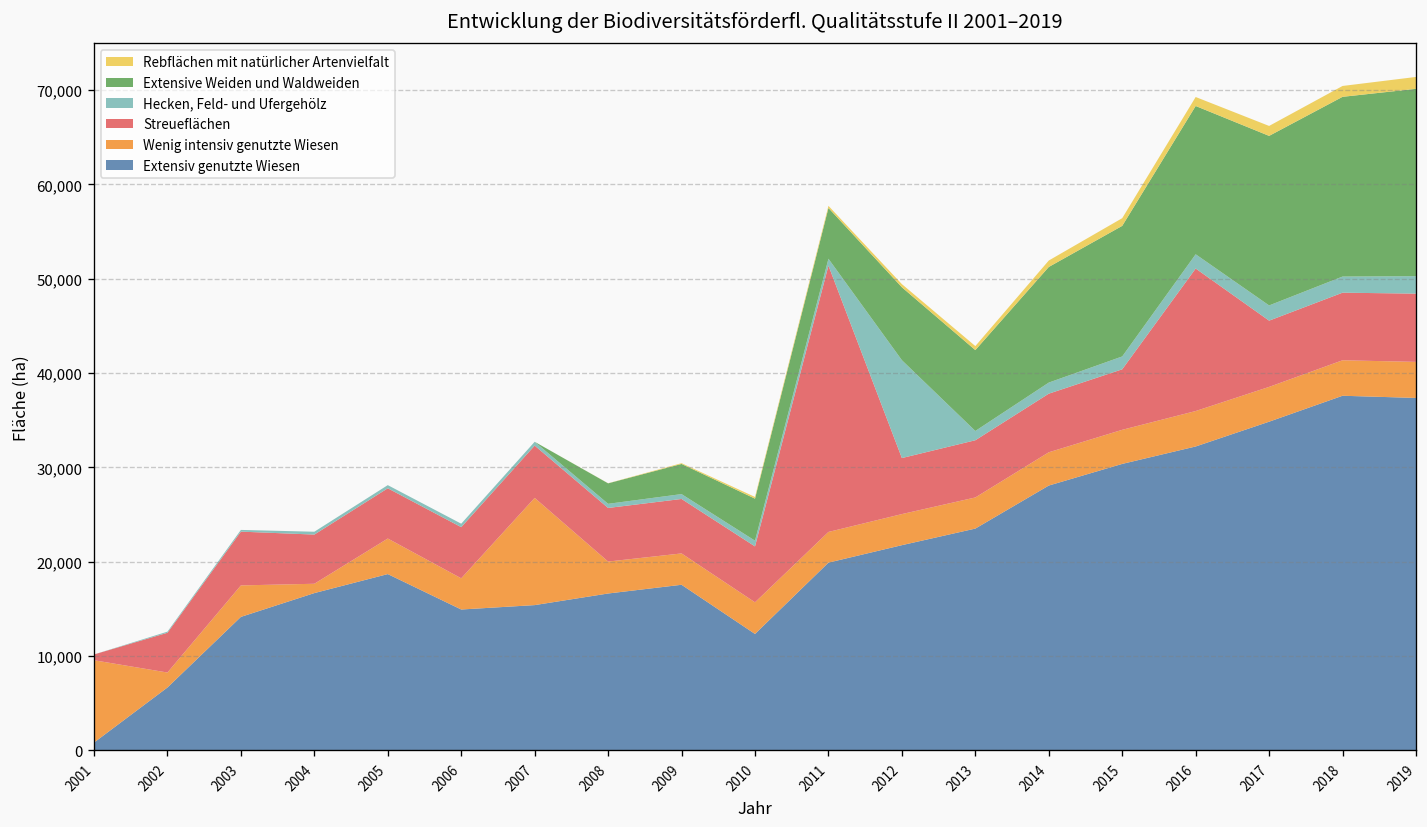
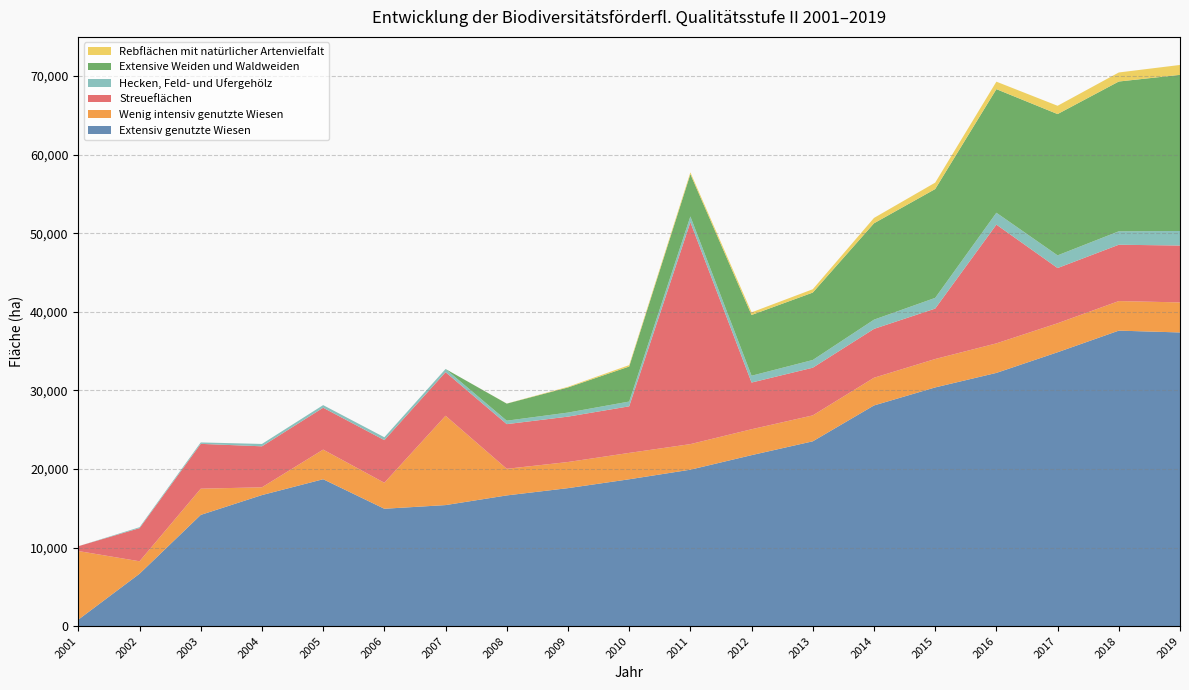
Extensiv genutzte Wiesen, 2010: 12,000 -> 19,000
Hecken, Feld- und Ufergehölz, 2012: 10,000 -> 1,000
